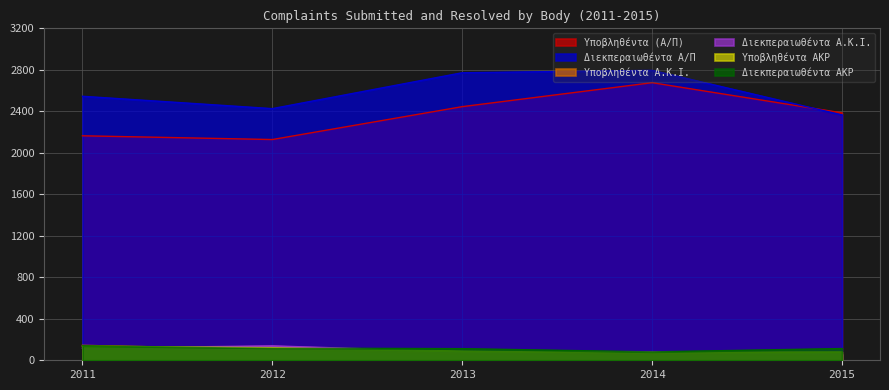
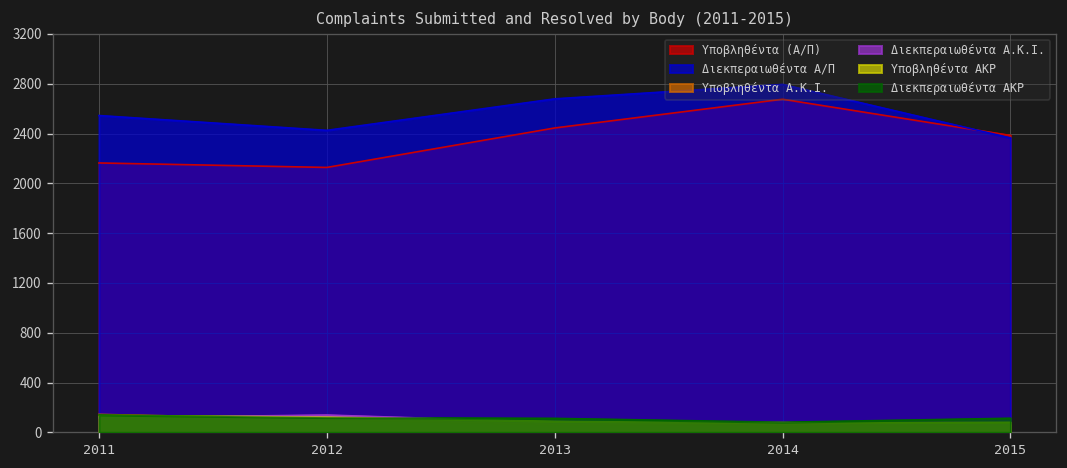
Διεκπεραιωθέντα Α/Π, 2013: 2770 -> 2680
